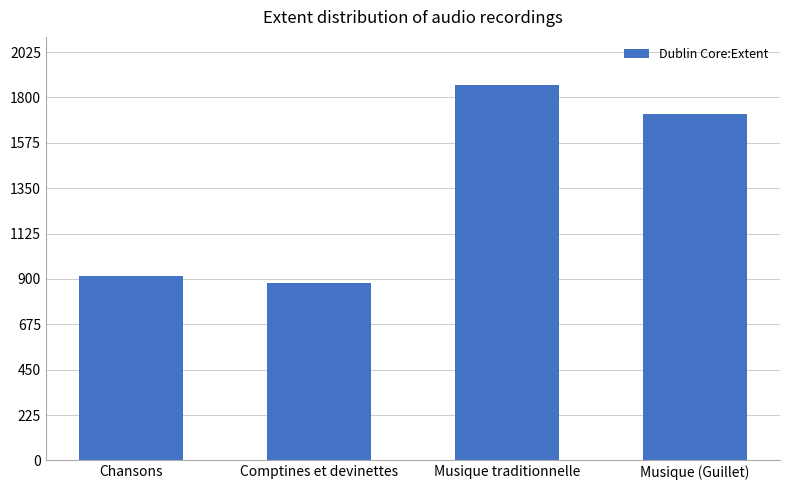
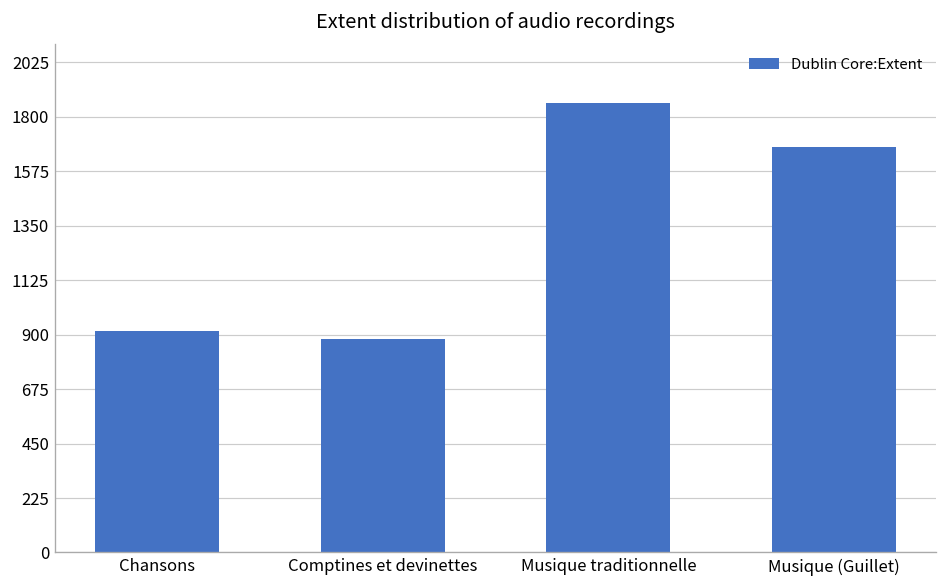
Musique (Guillet): 1720 -> 1680
